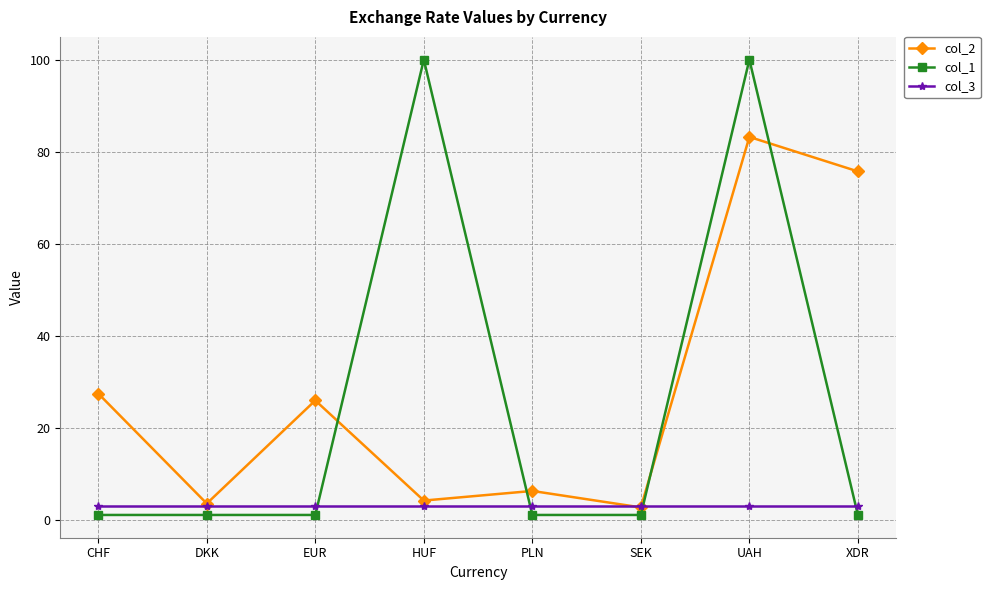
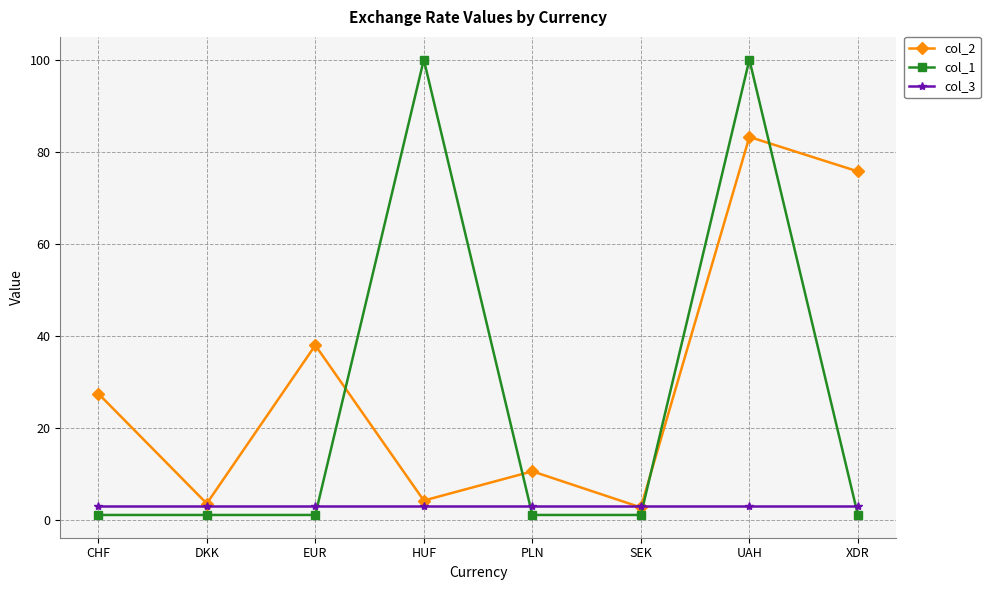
col_2, EUR: 26 -> 38
col_2, PLN: 6 -> 10
